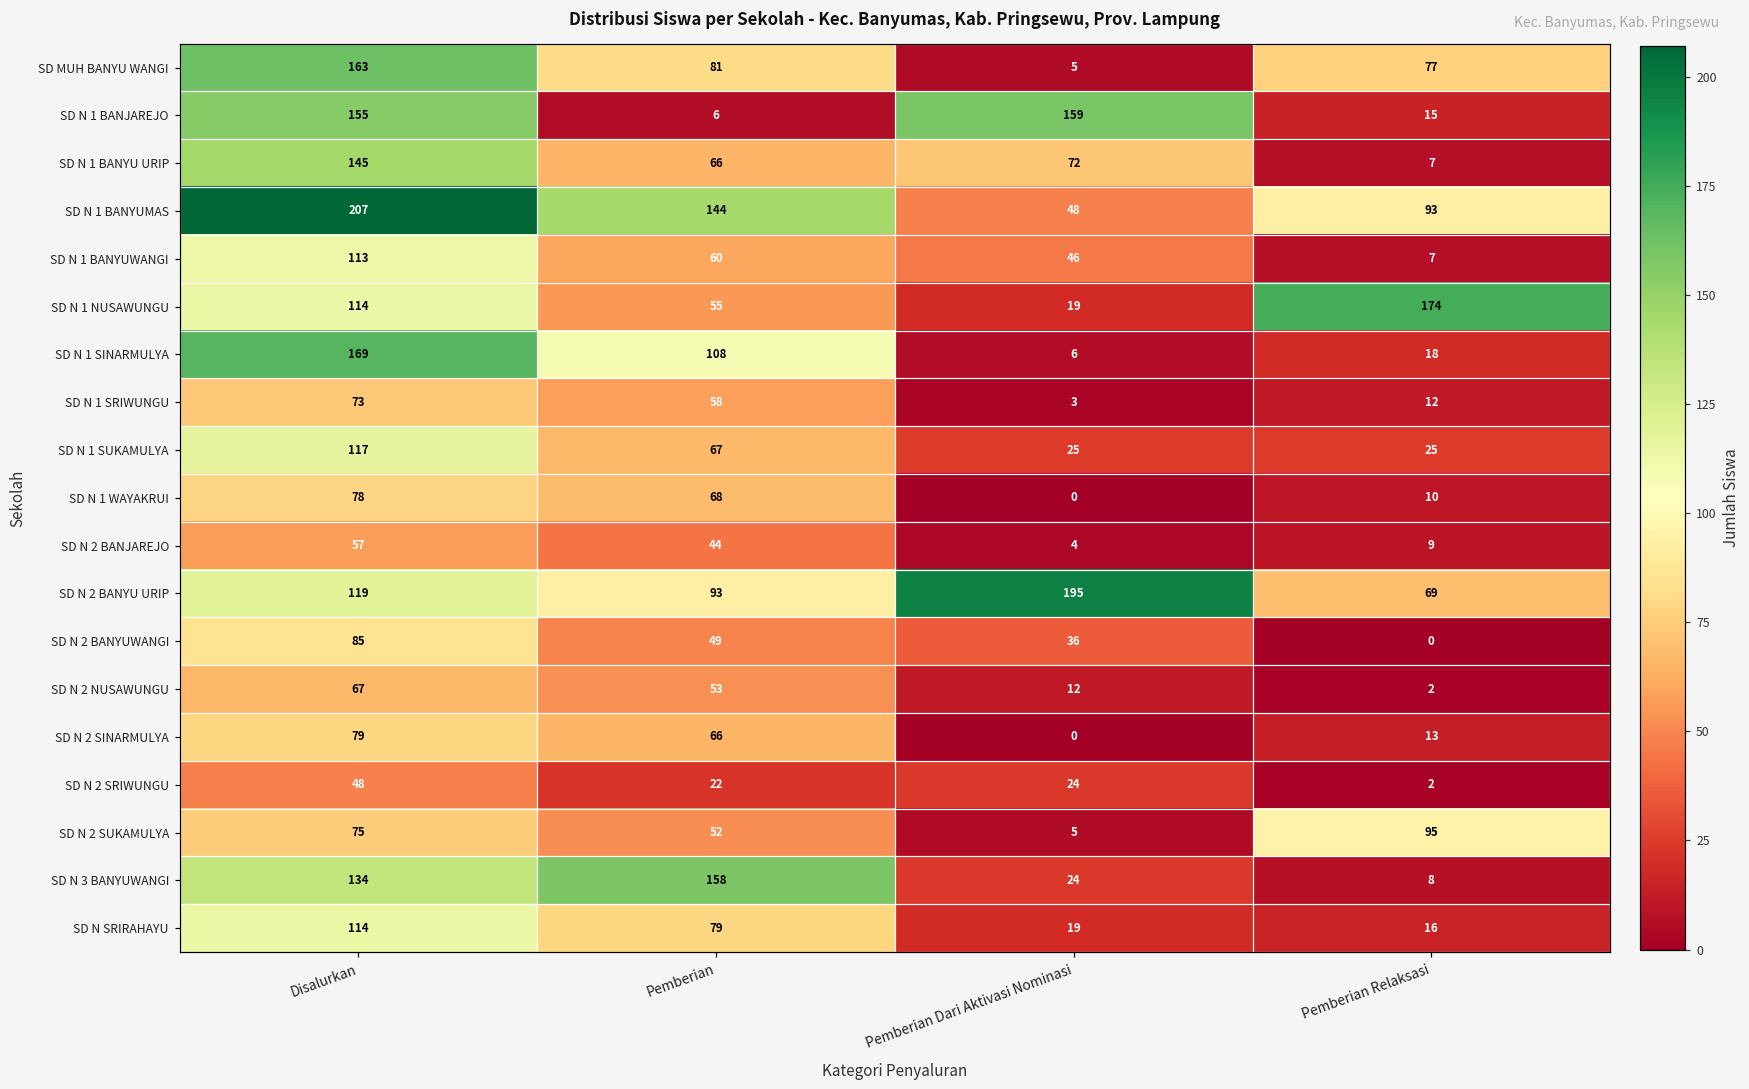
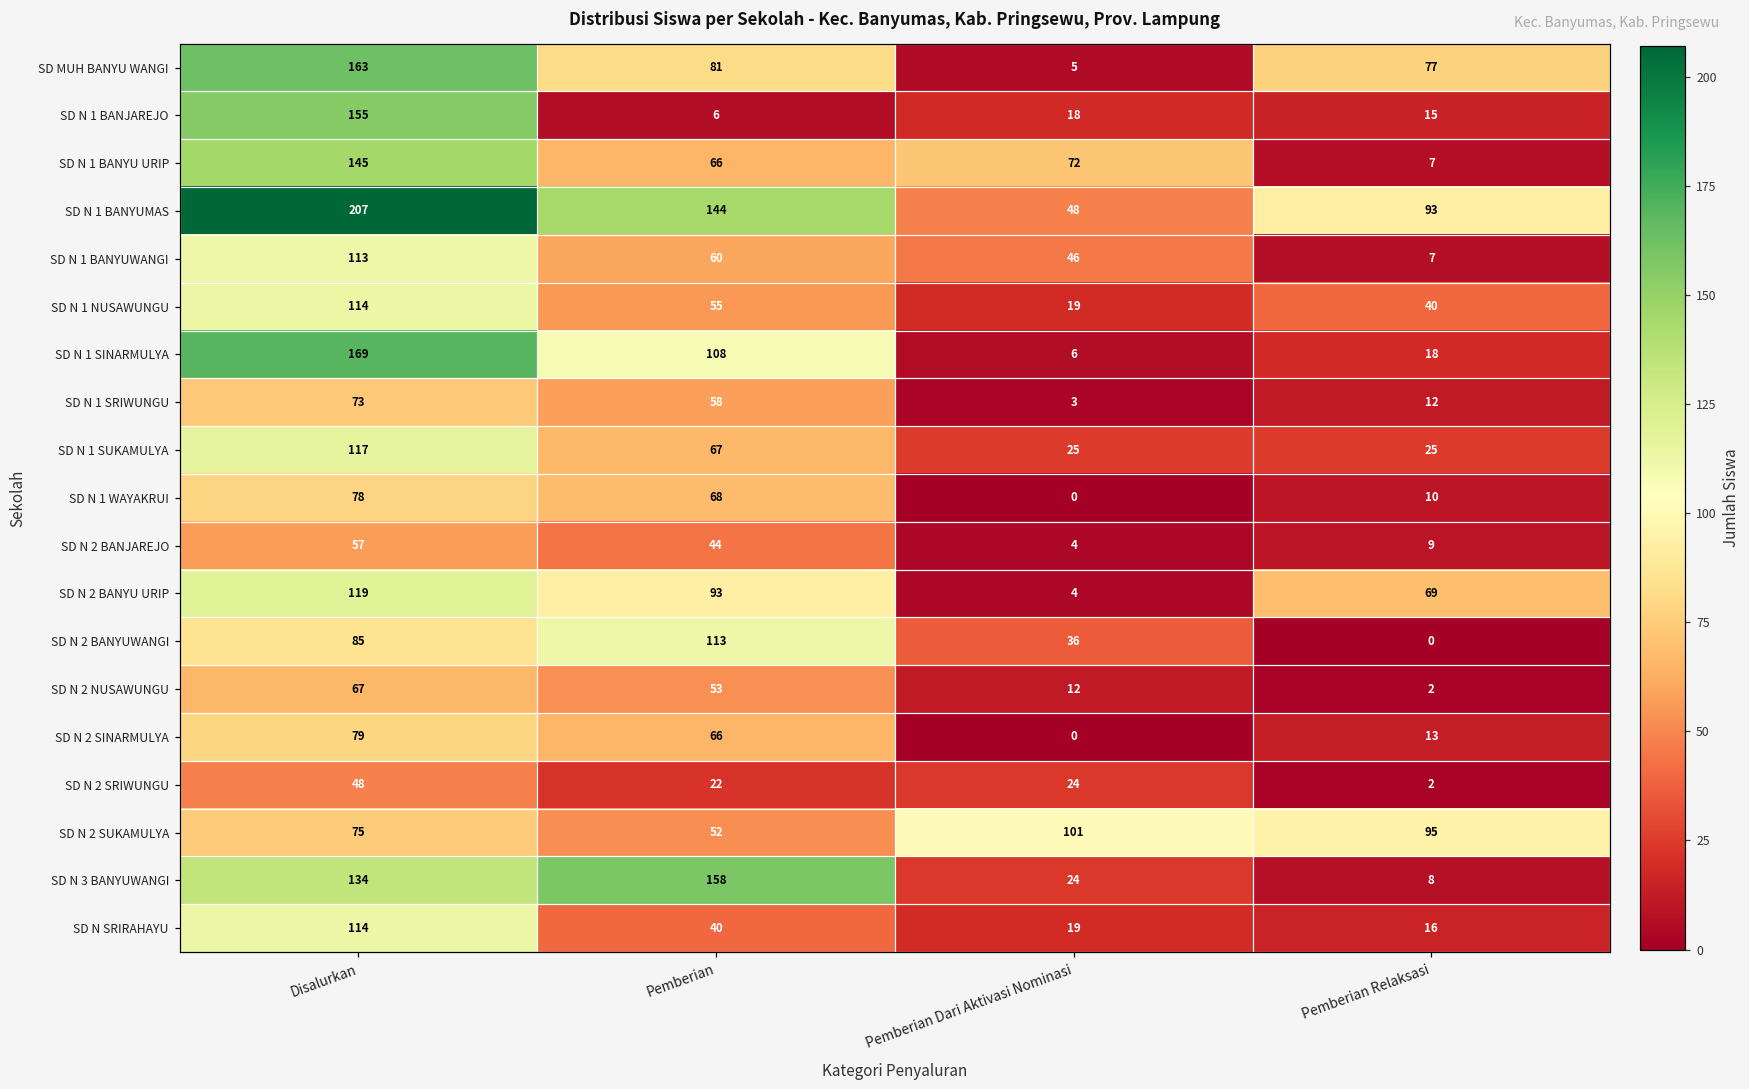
SD N 1 BANJAREJO, Pemberian Dari Aktivasi Nominasi: 159 -> 18
SD N 1 NUSAWUNGU, Pemberian Relaksasi: 174 -> 40
SD N 2 BANYU URIP, Pemberian Dari Aktivasi Nominasi: 195 -> 4
SD N 2 BANYUWANGI, Pemberian: 49 -> 113
SD N 2 SUKAMULYA, Pemberian Dari Aktivasi Nominasi: 5 -> 101
SD N SRIRAHAYU, Pemberian: 79 -> 40
